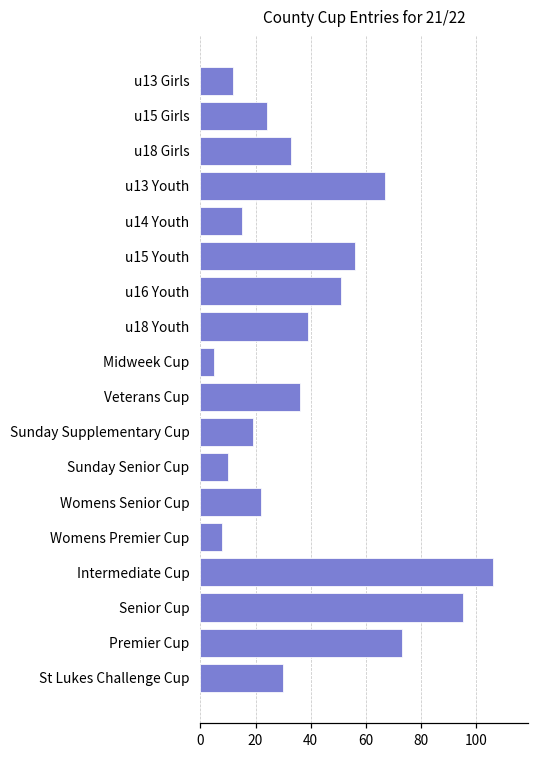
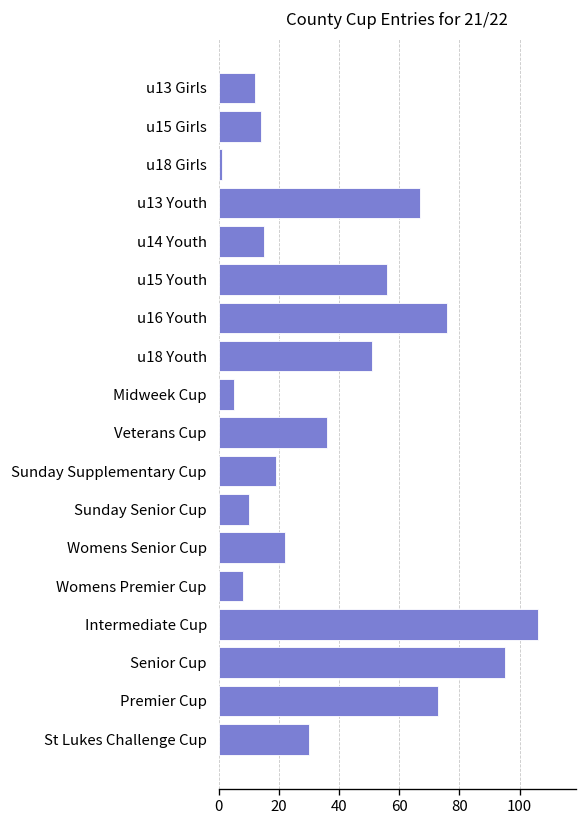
u15 Girls: 24 -> 14
u18 Girls: 33 -> 1
u16 Youth: 51 -> 76
u18 Youth: 39 -> 51
